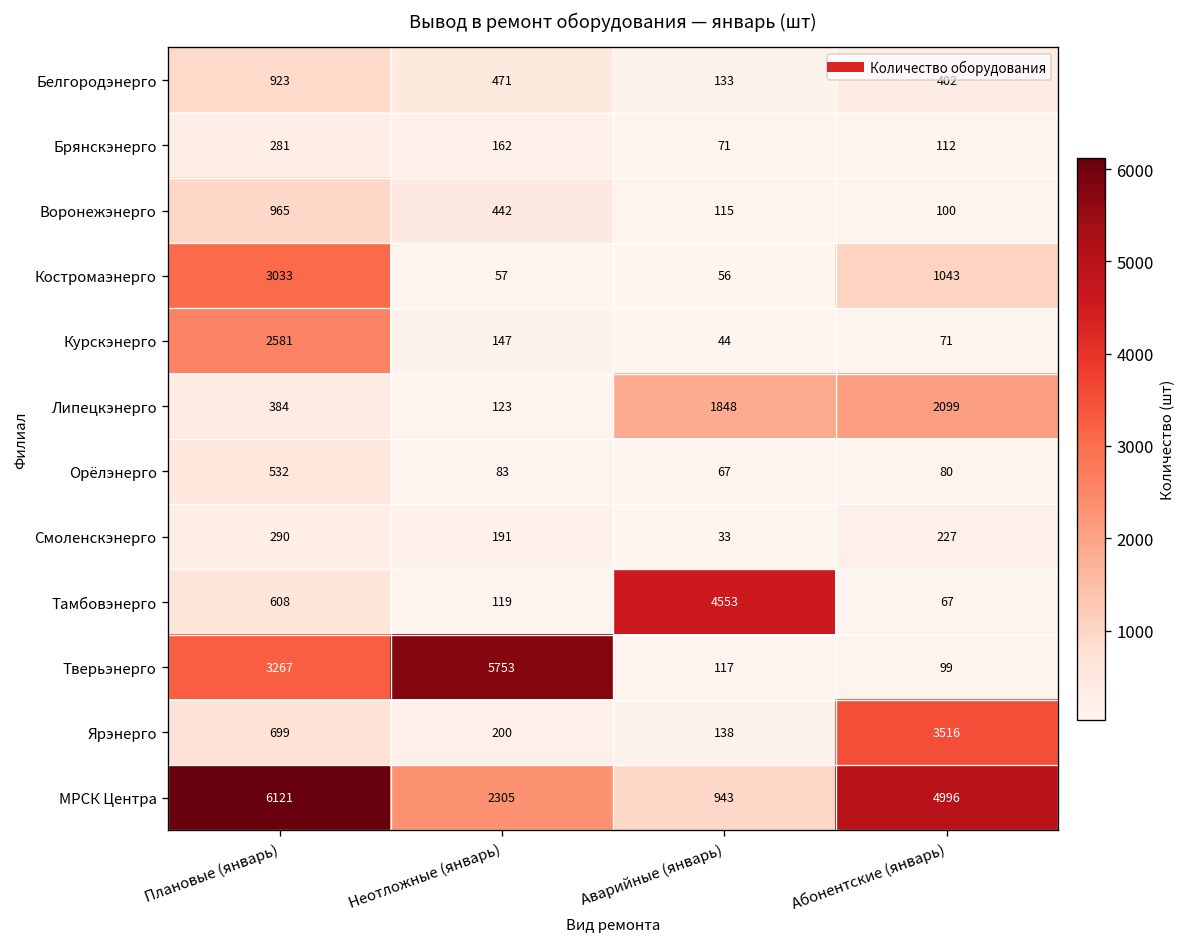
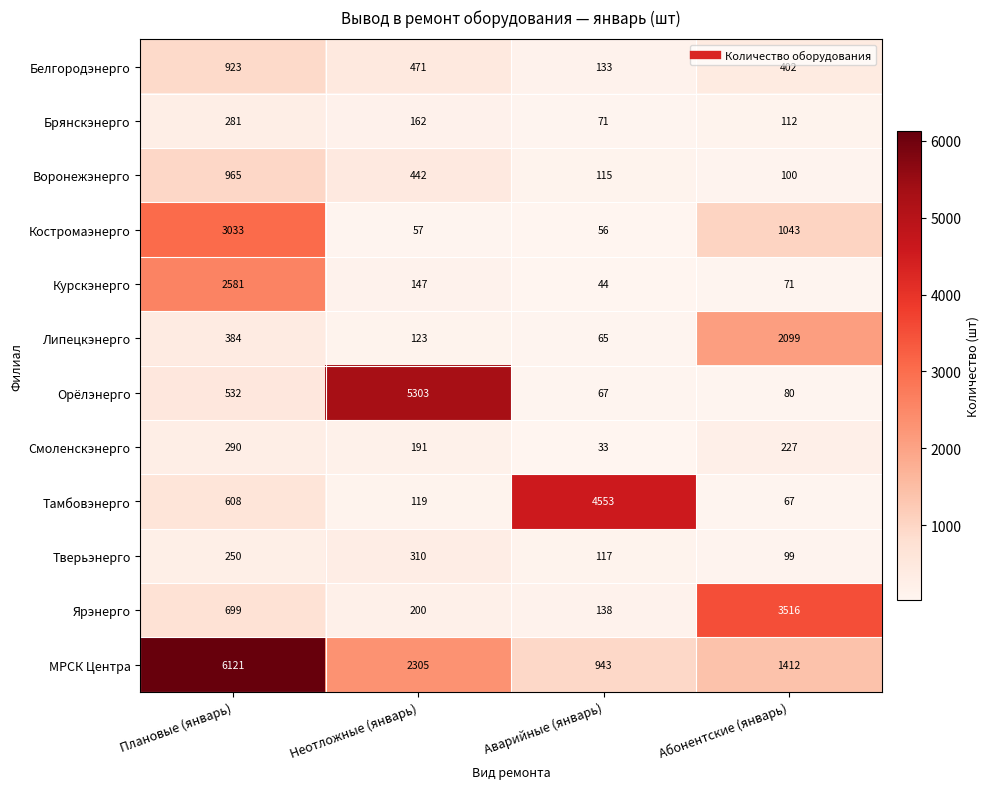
Липецкэнерго, Аварийные (январь): 1848 -> 65
Орёлэнерго, Неотложные (январь): 83 -> 5303
Тверьэнерго, Плановые (январь): 3267 -> 250
Тверьэнерго, Неотложные (январь): 5753 -> 310
МРСК Центра, Абонентские (январь): 4996 -> 1412
